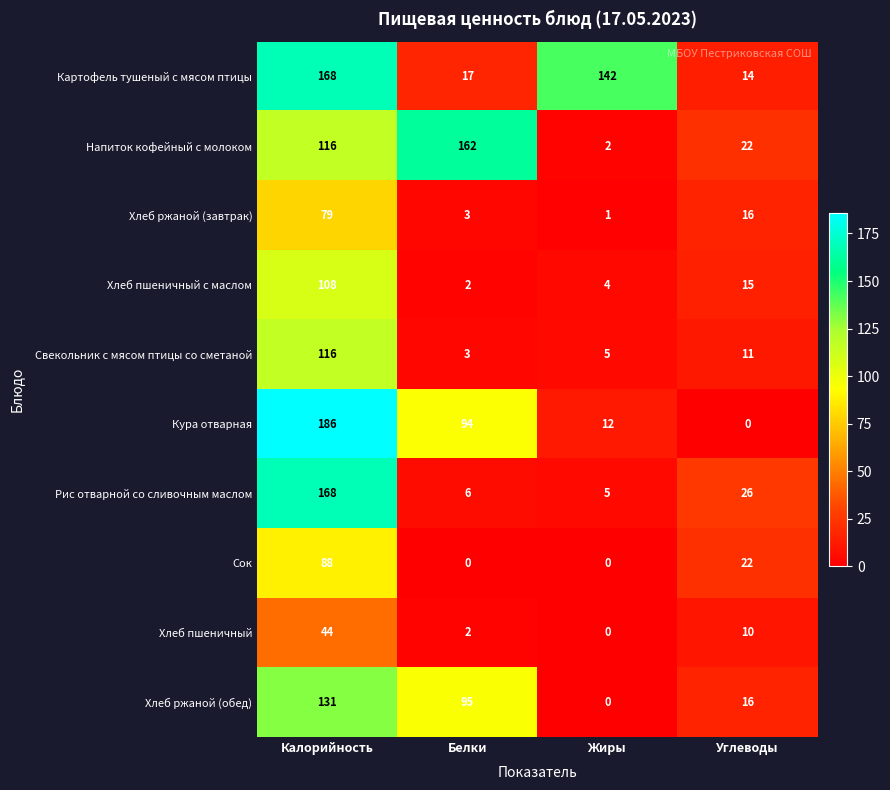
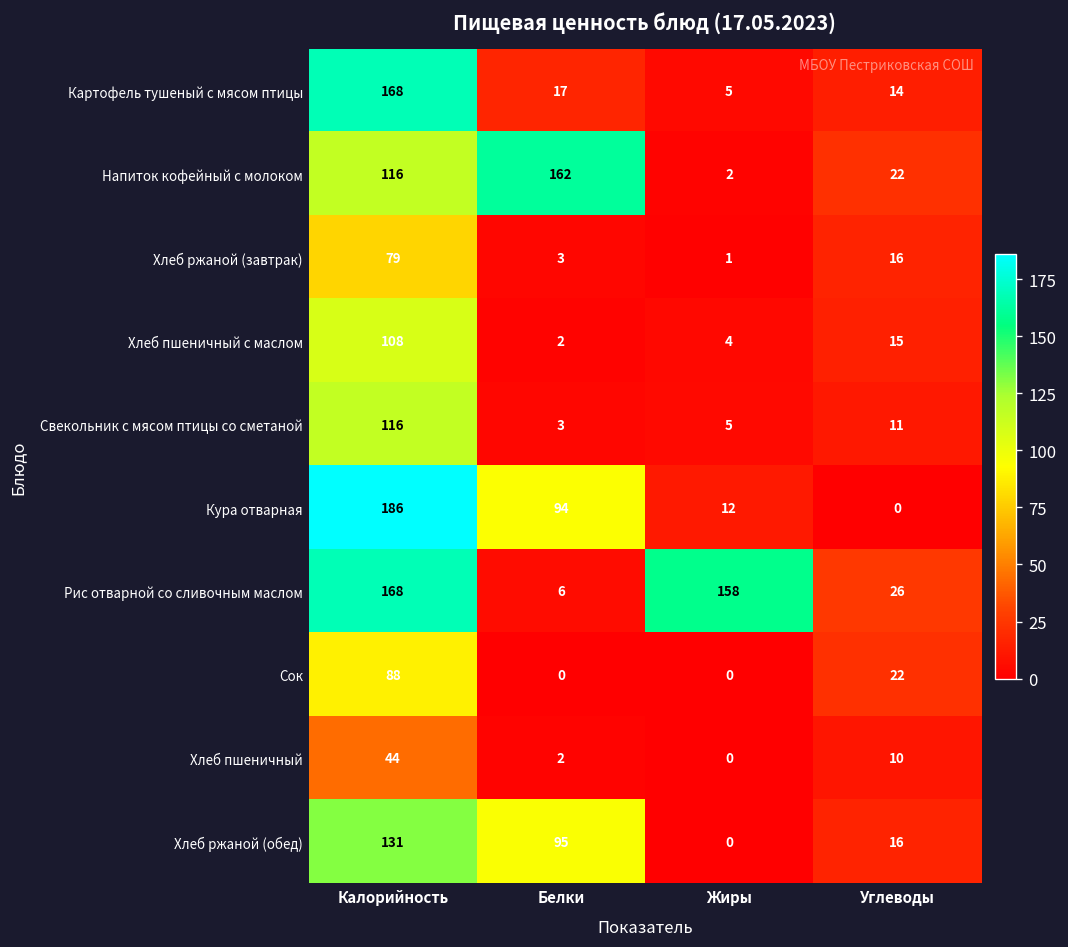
Картофель тушеный с мясом птицы, Жиры: 142 -> 5
Рис отварной со сливочным маслом, Жиры: 5 -> 158
